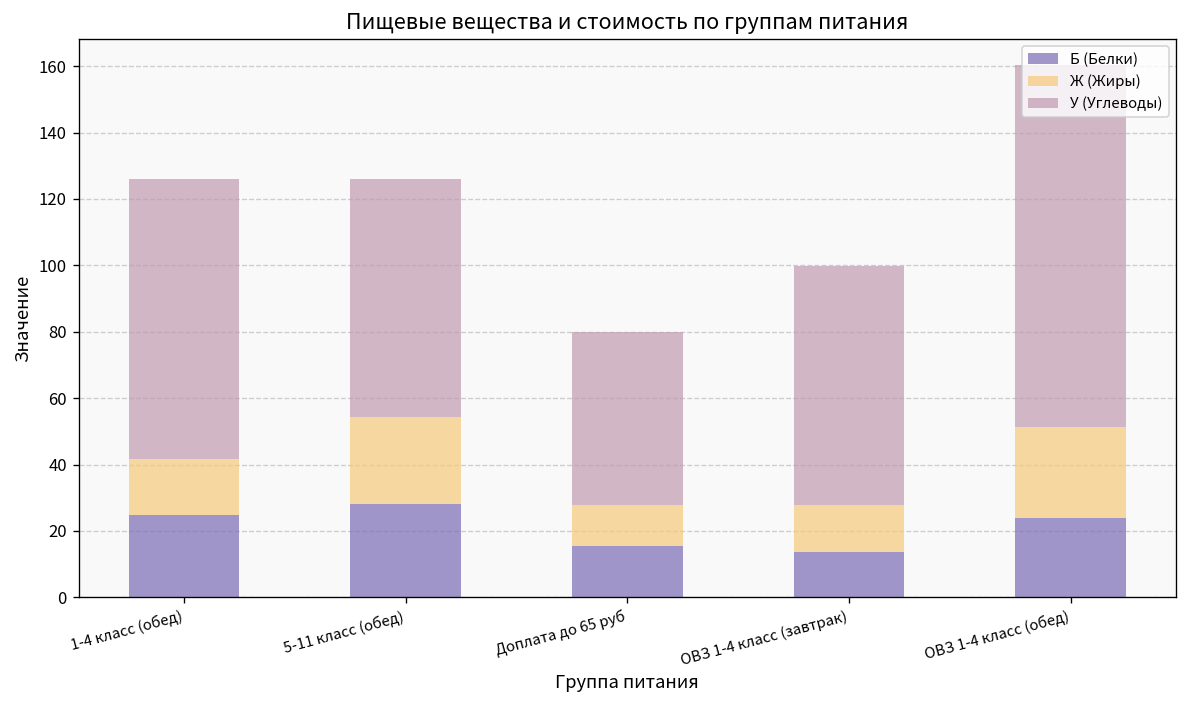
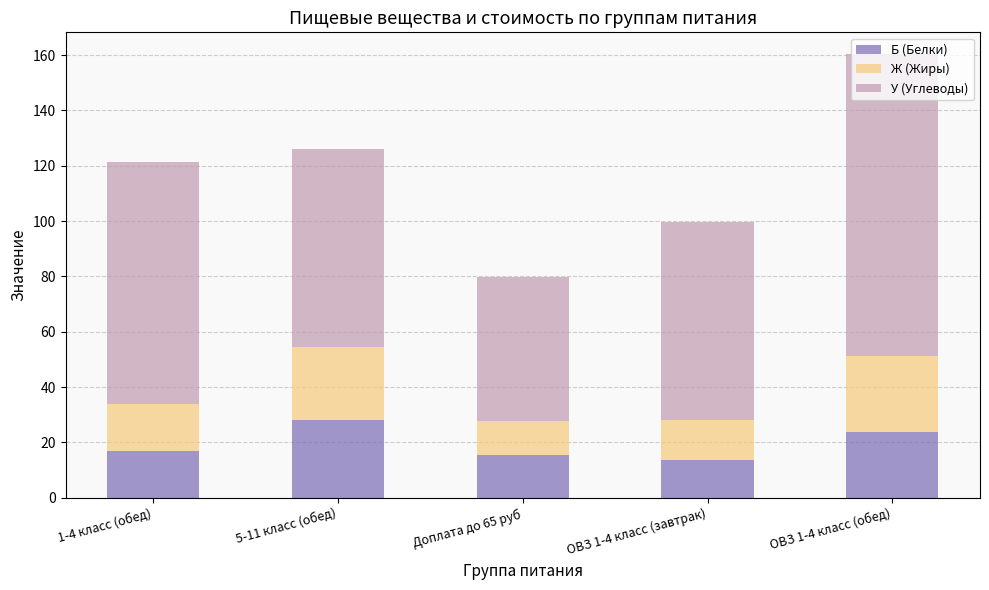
Б (Белки), 1-4 класс (обед): 25 -> 17
У (Углеводы), 1-4 класс (обед): 84 -> 87
